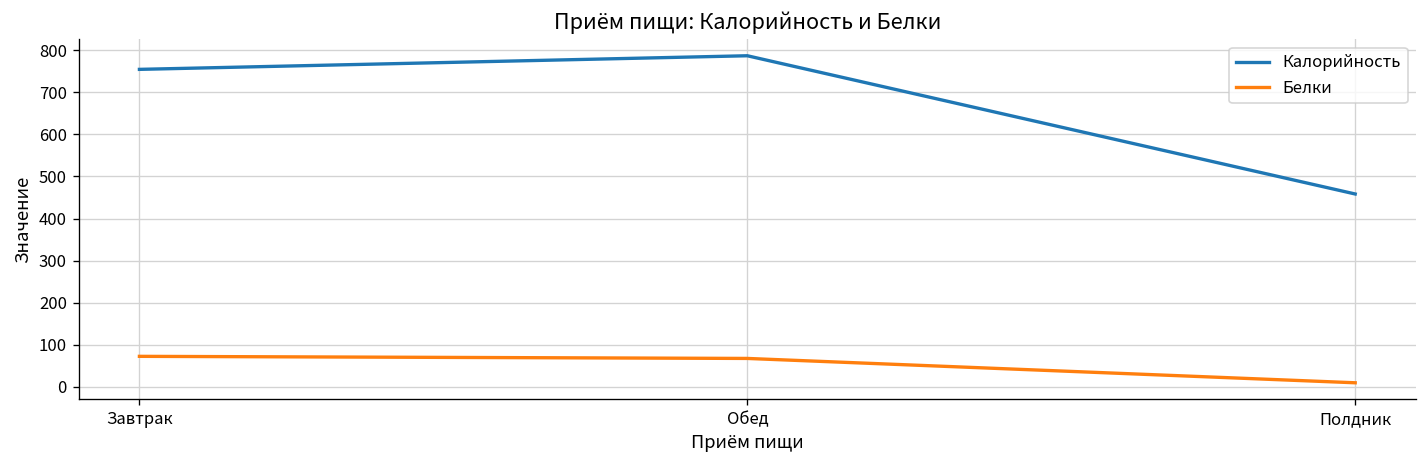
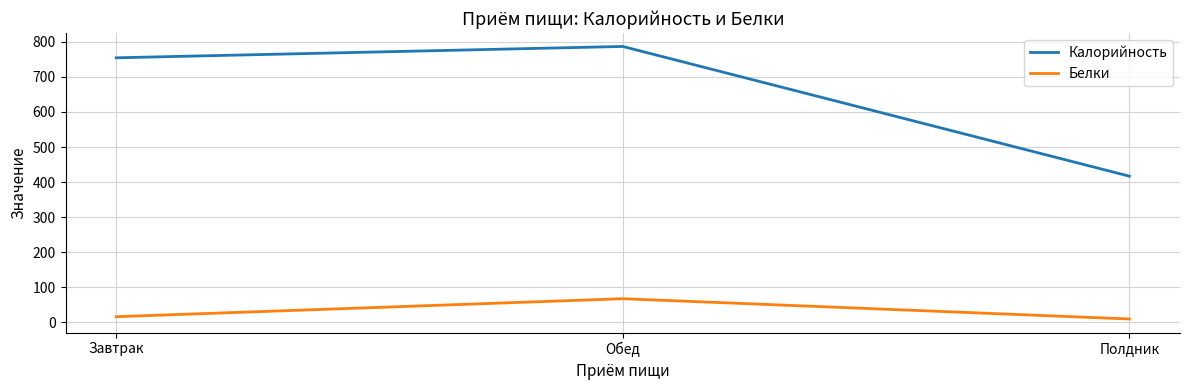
Белки, Завтрак: 70 -> 20
Калорийность, Полдник: 460 -> 420
